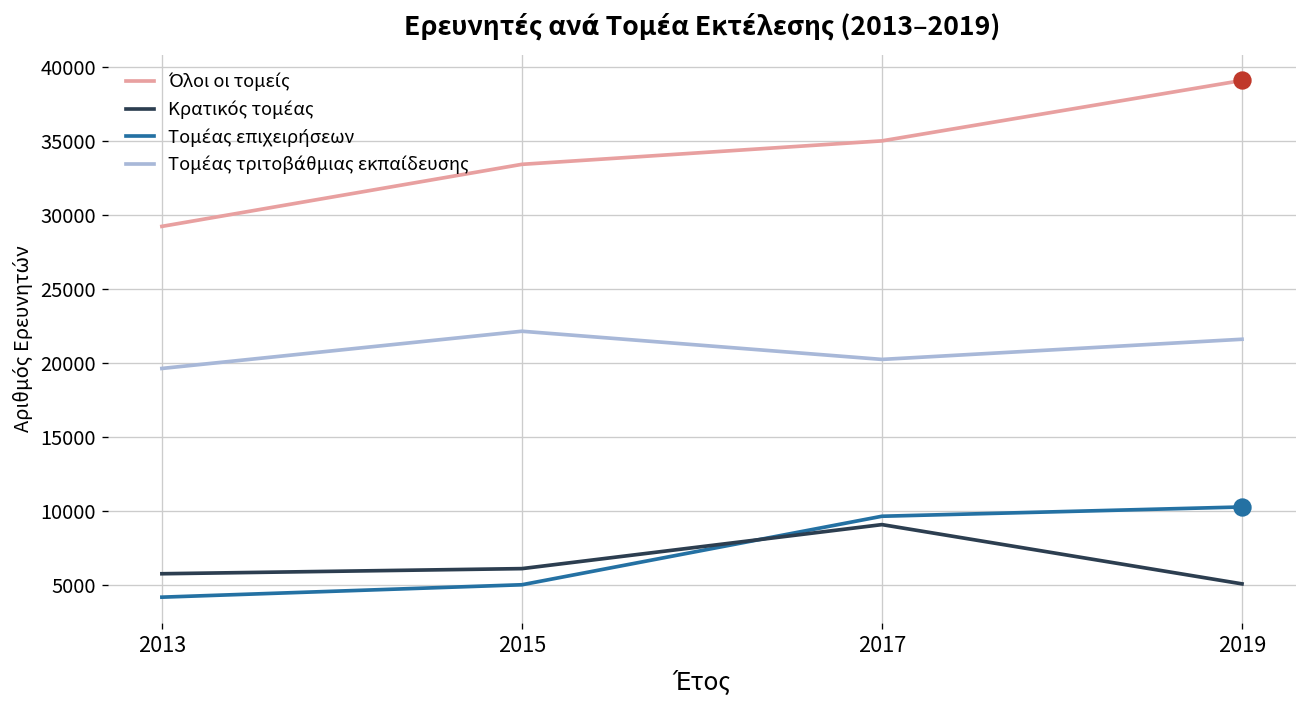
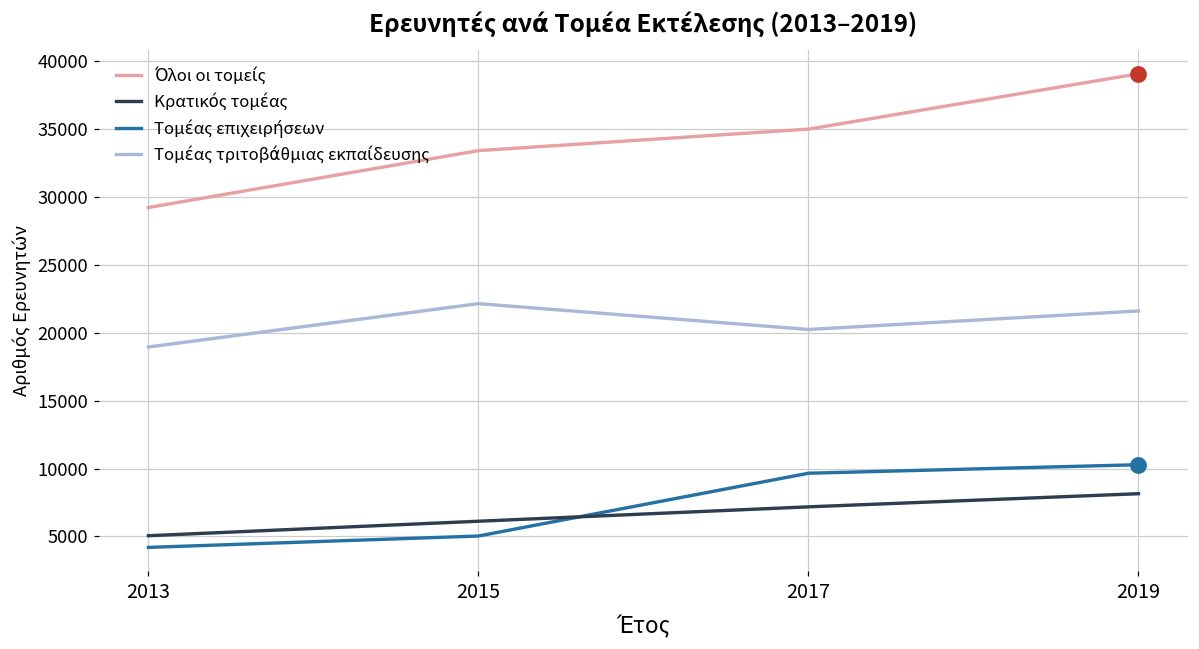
Κρατικός τομέας, 2013: 5800 -> 5100
Τομέας τριτοβάθμιας εκπαίδευσης, 2013: 19600 -> 19000
Κρατικός τομέας, 2017: 9100 -> 7200
Κρατικός τομέας, 2019: 5100 -> 8200
